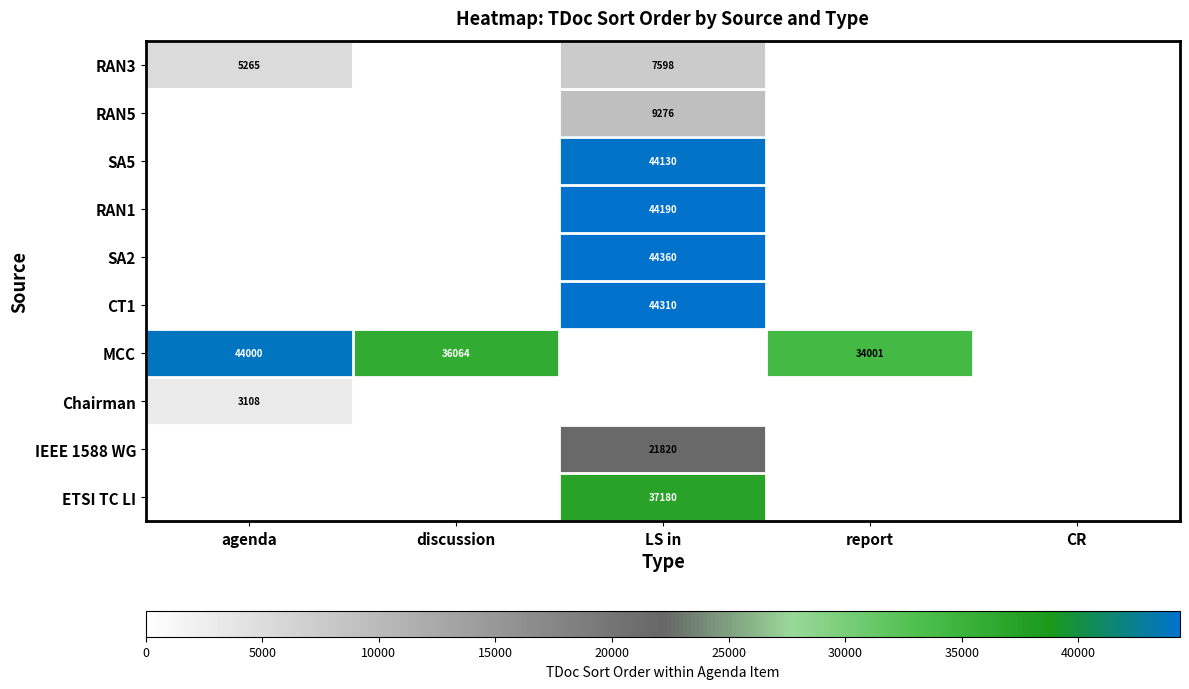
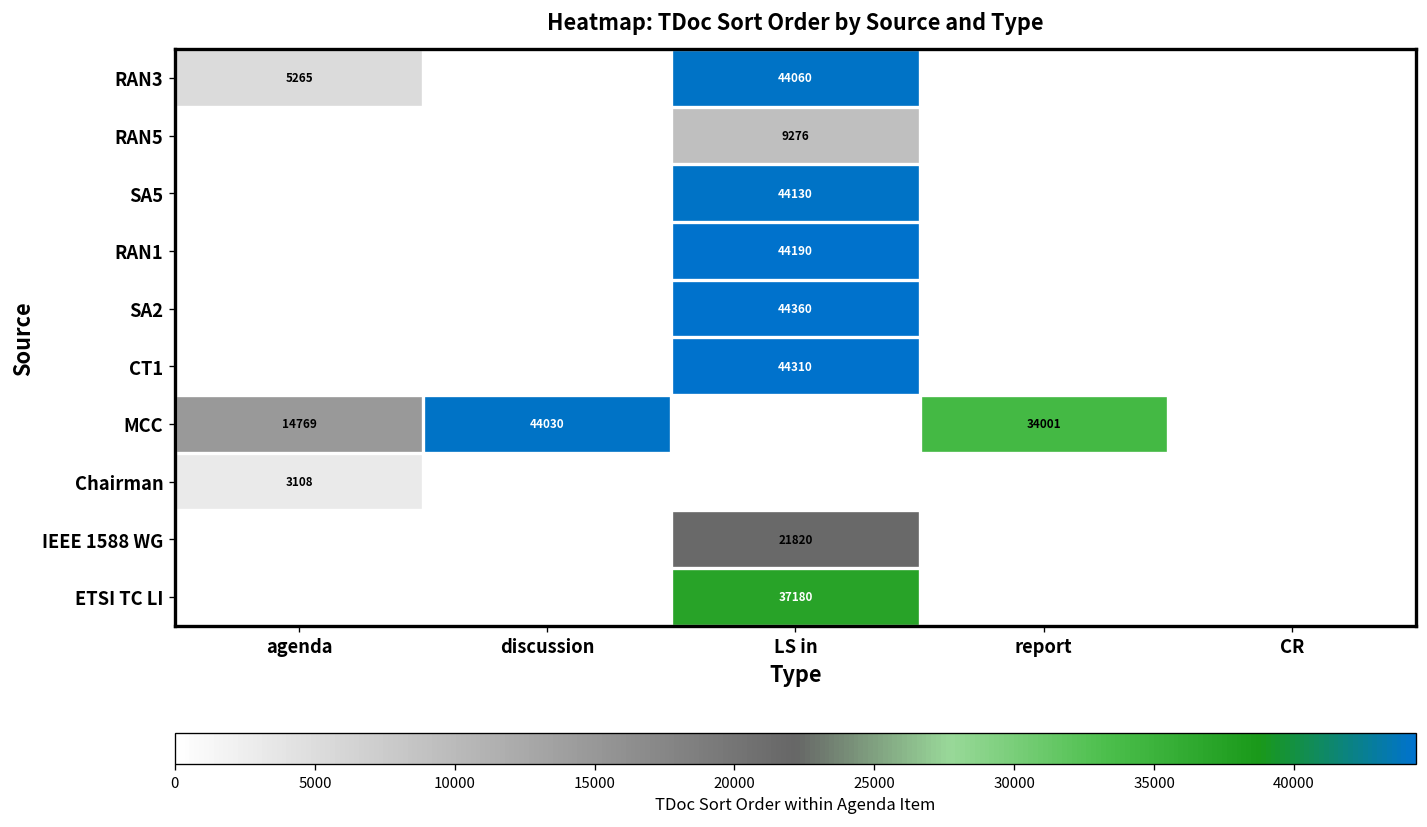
RAN3, LS in: 7598 -> 44060
MCC, agenda: 44000 -> 14769
MCC, discussion: 36064 -> 44030
